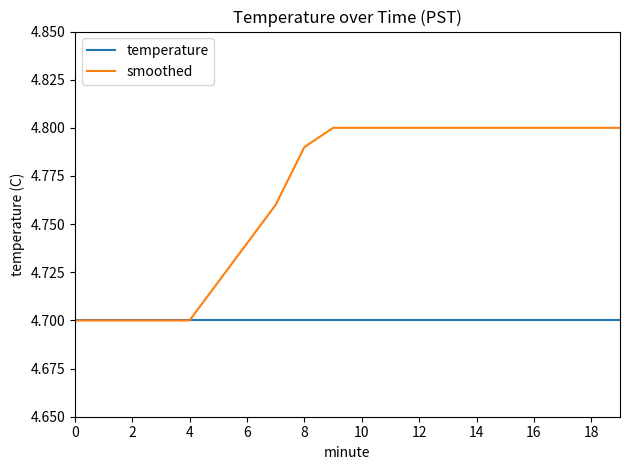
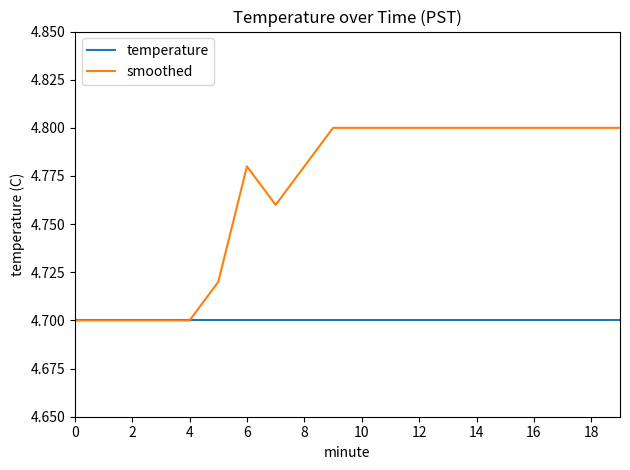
smoothed, 6: 4.74 -> 4.78
smoothed, 8: 4.79 -> 4.78
